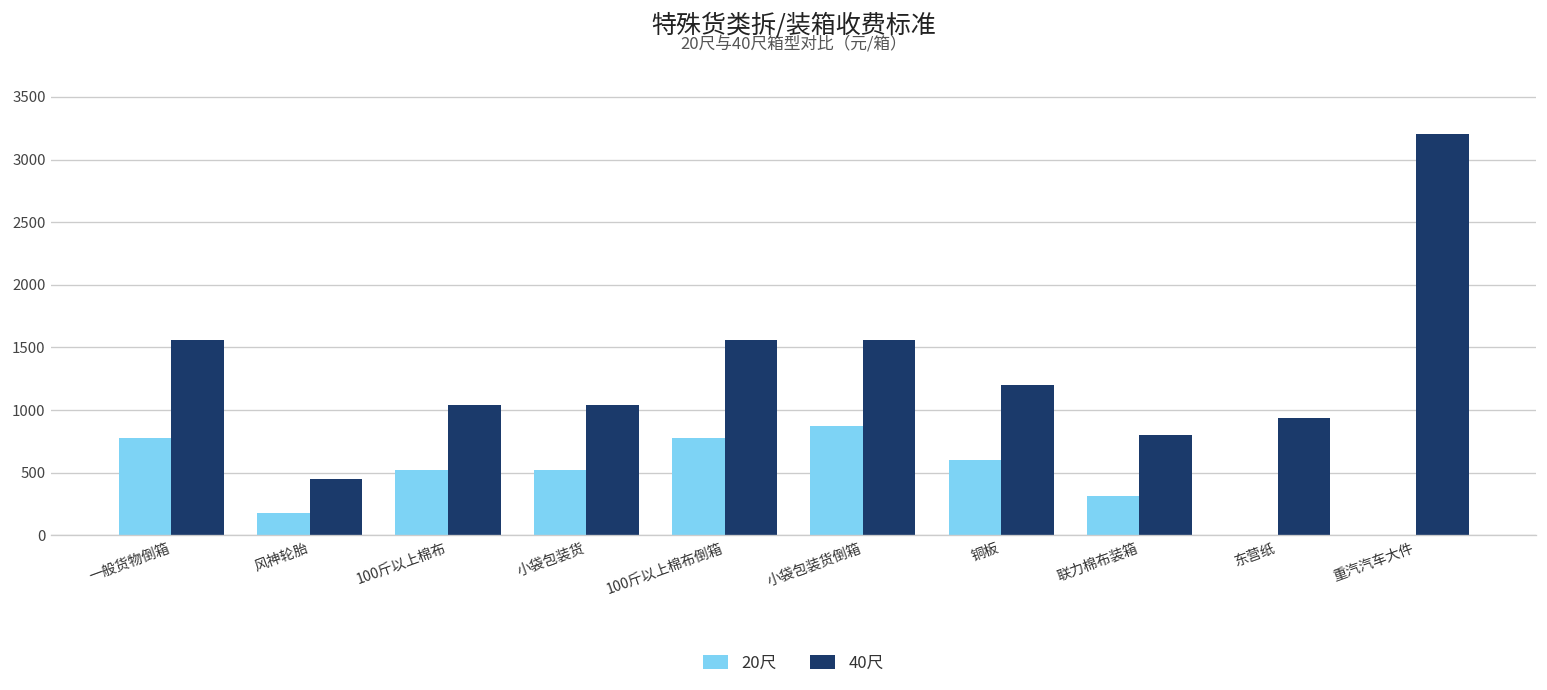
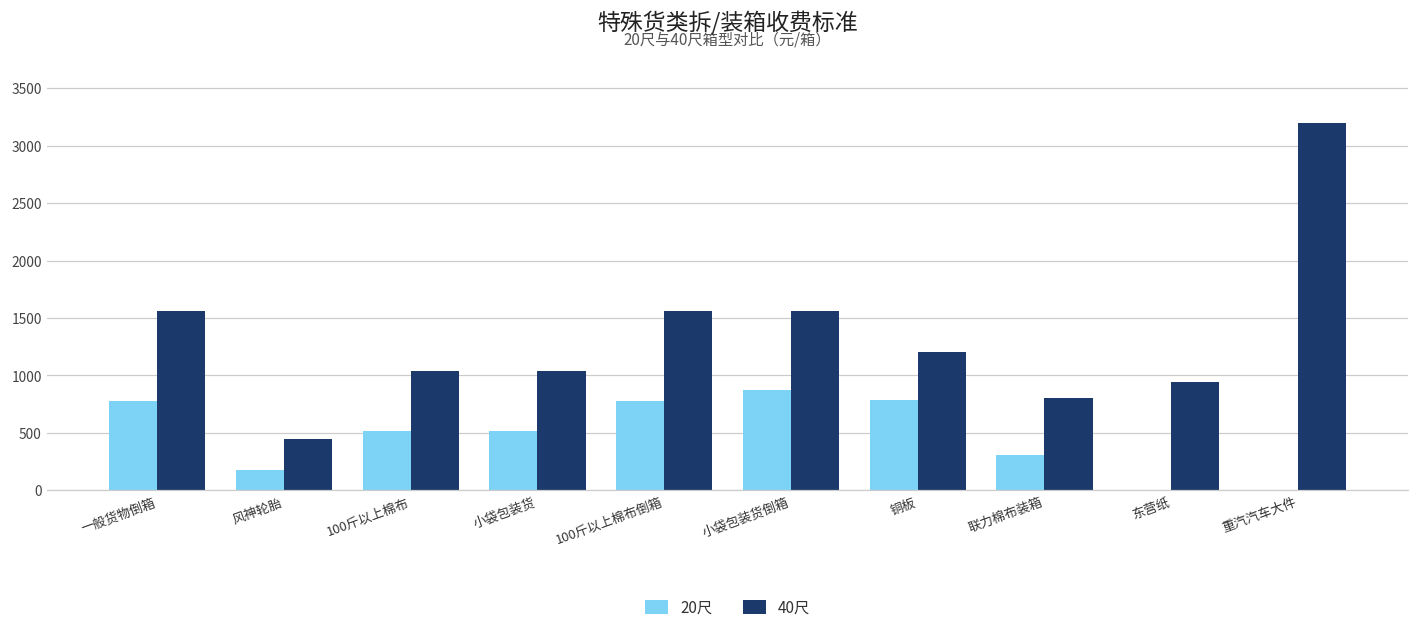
20尺, 铜板: 600 -> 780
